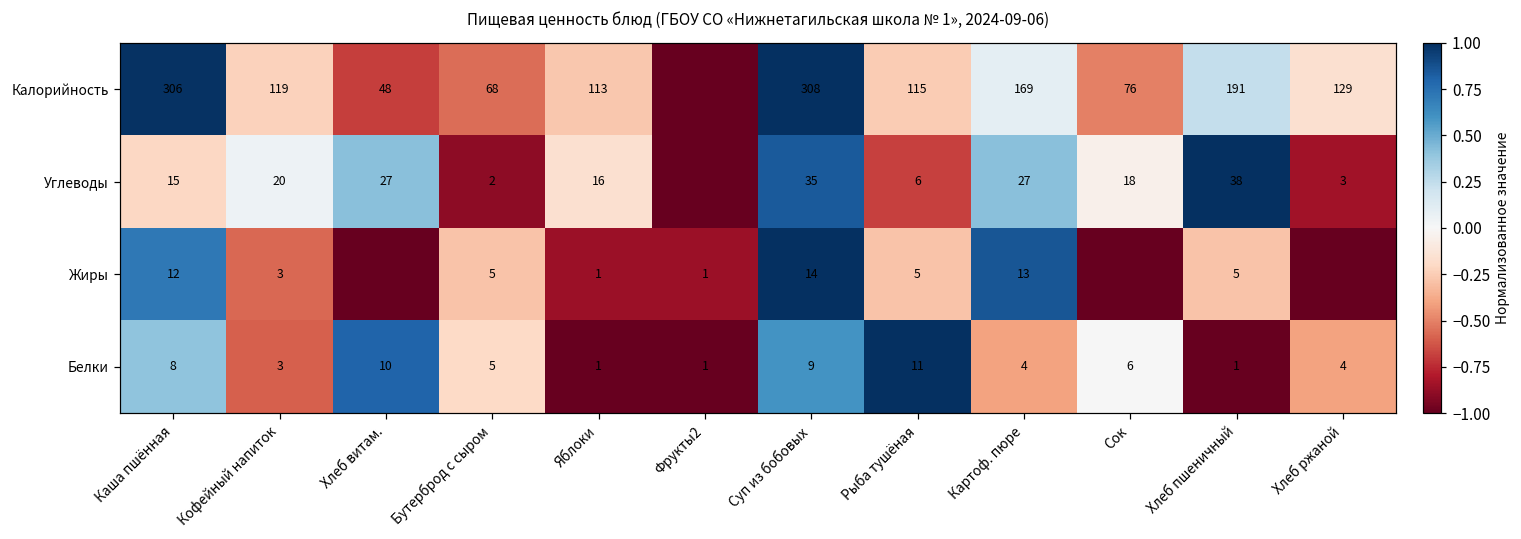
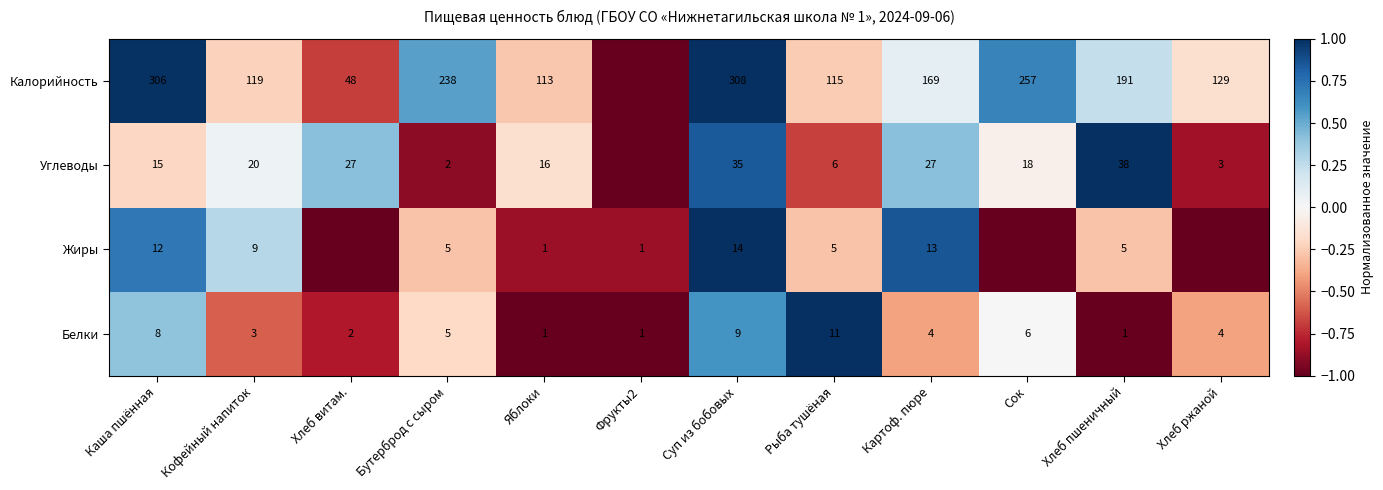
Калорийность, Бутерброд с сыром: 68 -> 238
Калорийность, Сок: 76 -> 257
Жиры, Кофейный напиток: 3 -> 9
Белки, Хлеб витам.: 10 -> 2
